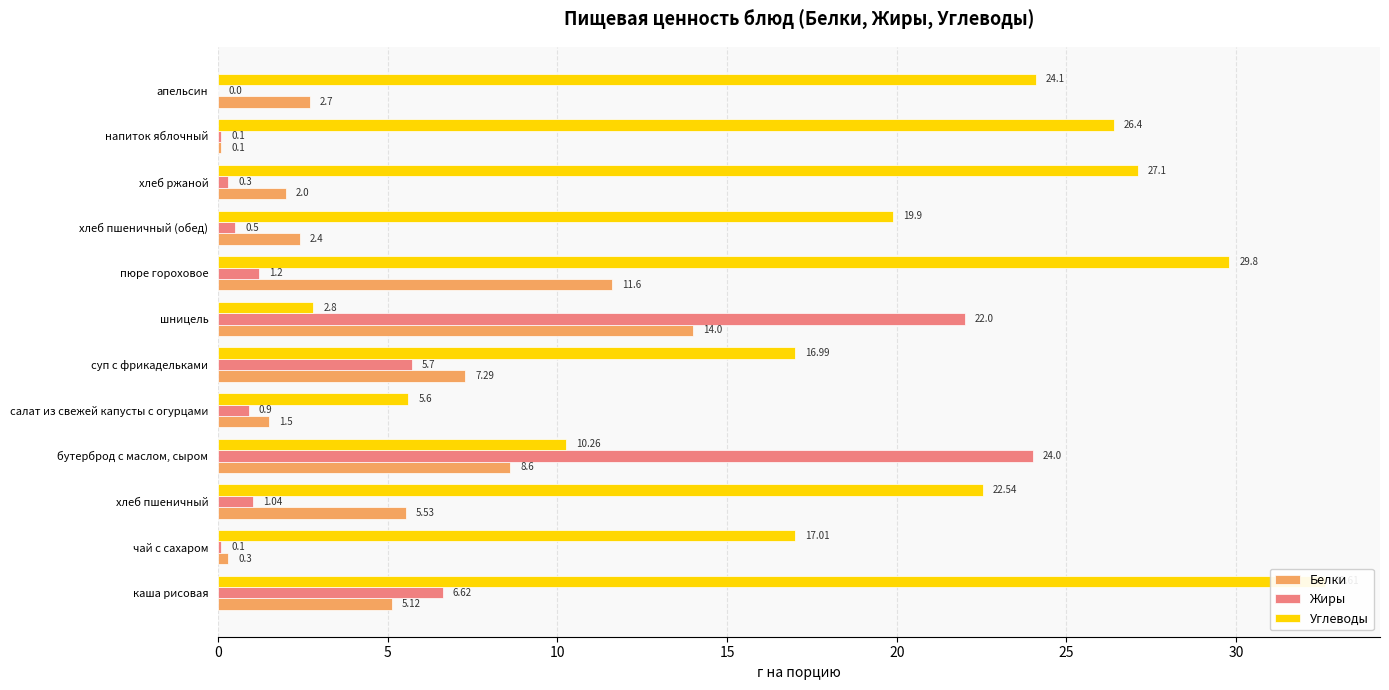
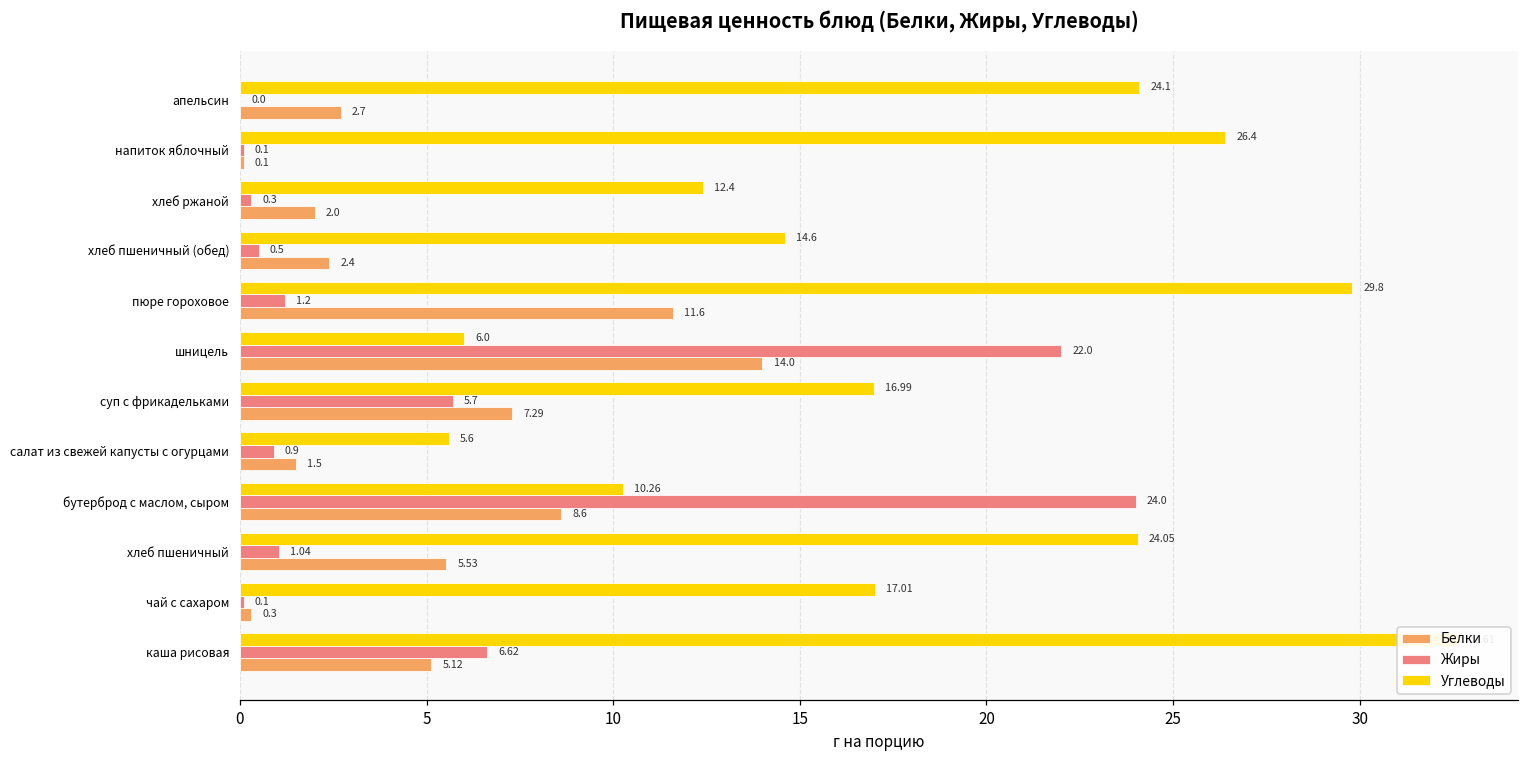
Углеводы, хлеб ржаной: 27.1 -> 12.4
Углеводы, хлеб пшеничный (обед): 19.9 -> 14.6
Углеводы, шницель: 2.8 -> 6.0
Углеводы, хлеб пшеничный: 22.54 -> 24.05
